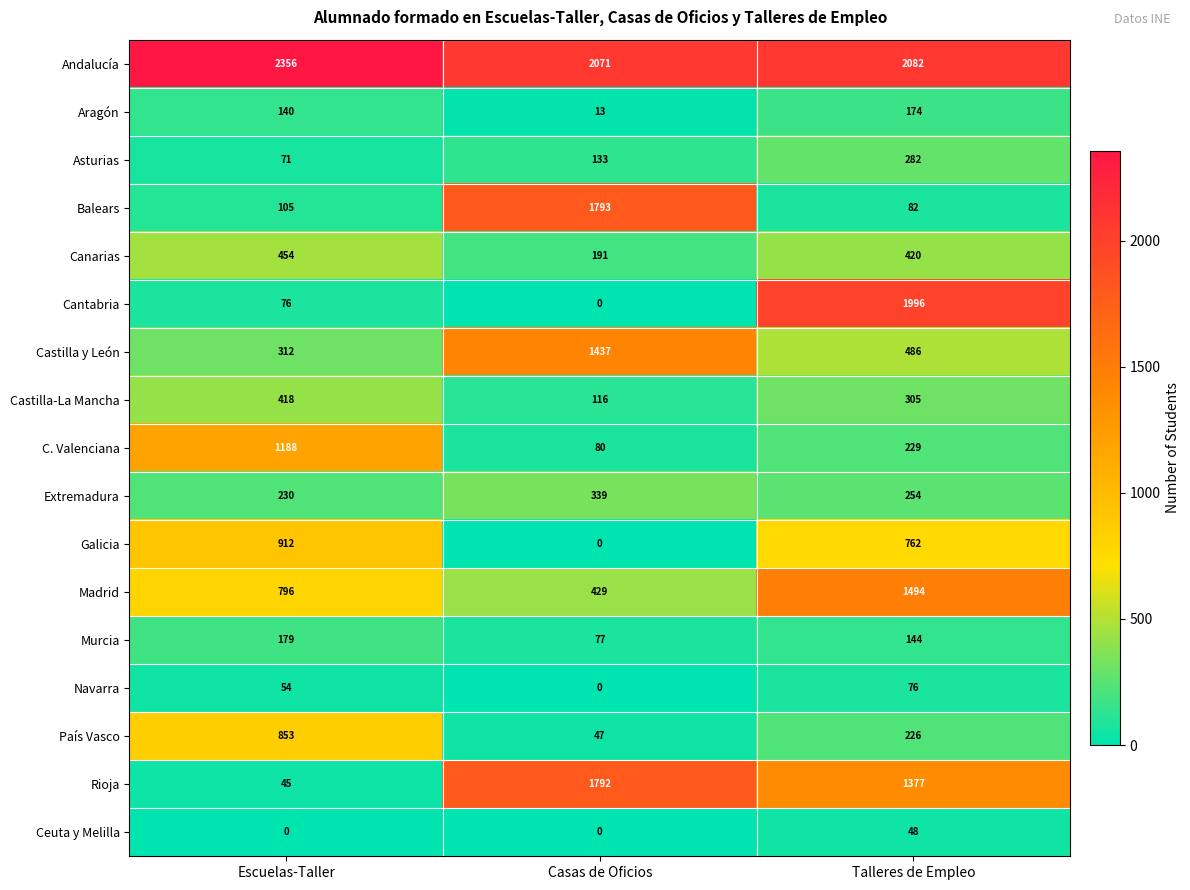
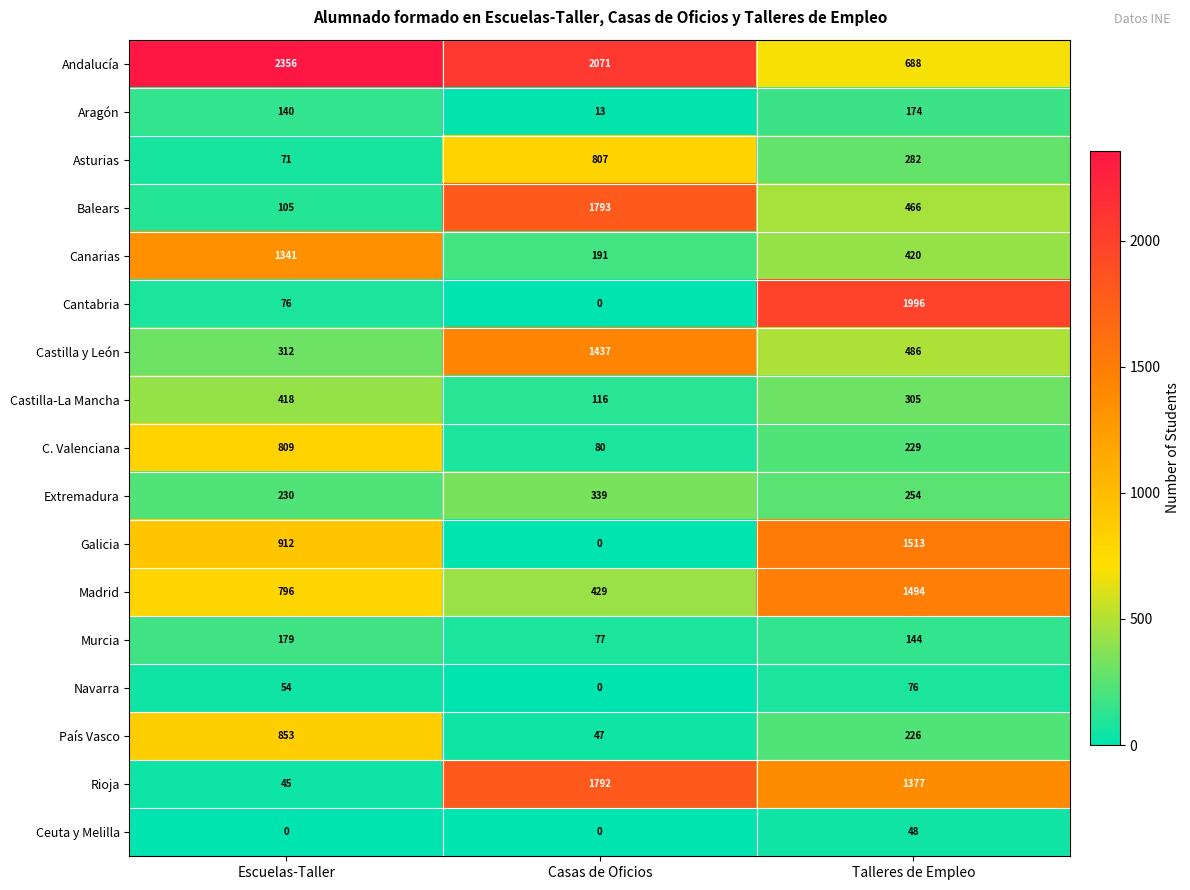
Andalucía, Talleres de Empleo: 2082 -> 688
Asturias, Casas de Oficios: 133 -> 807
Balears, Talleres de Empleo: 82 -> 466
Canarias, Escuelas-Taller: 454 -> 1341
C. Valenciana, Escuelas-Taller: 1188 -> 809
Galicia, Talleres de Empleo: 762 -> 1513
